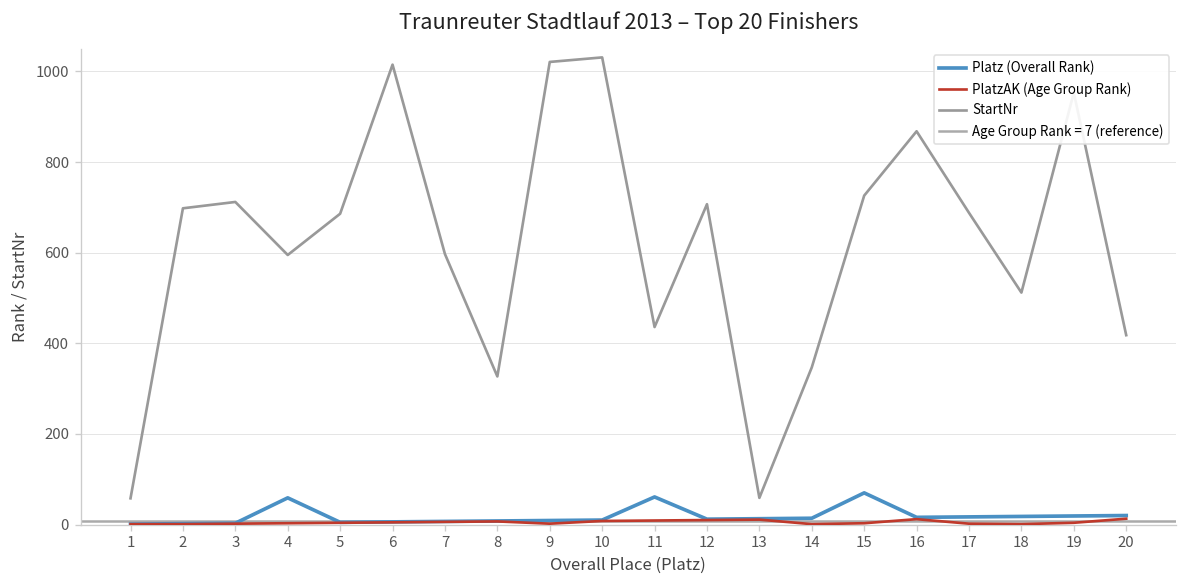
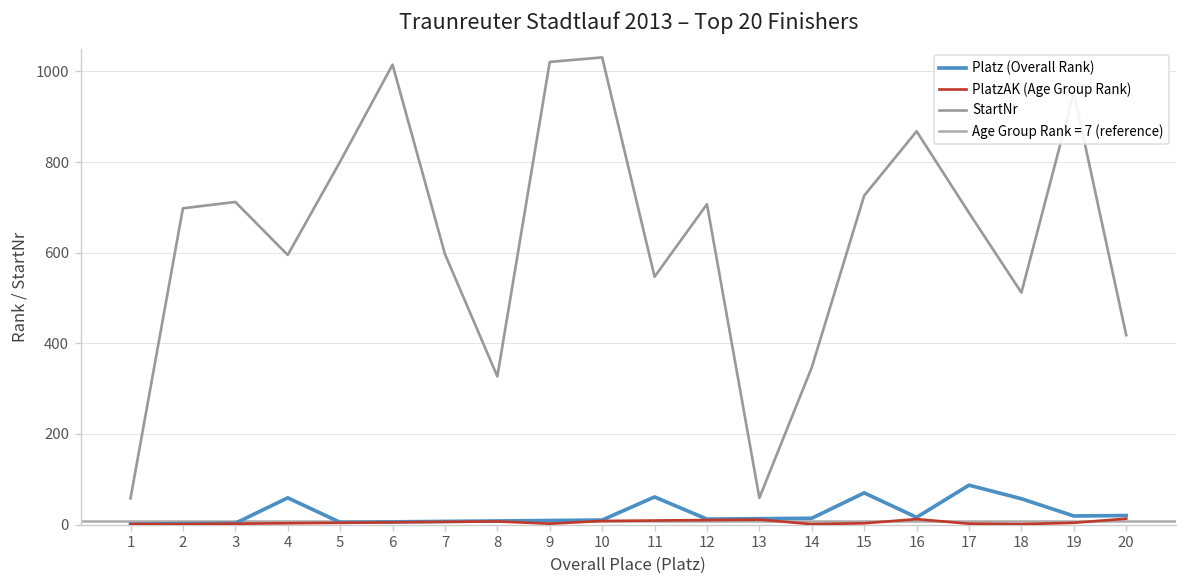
StartNr, 5: 690 -> 800
StartNr, 11: 440 -> 550
Platz (Overall Rank), 17: 20 -> 90
Platz (Overall Rank), 18: 20 -> 60
